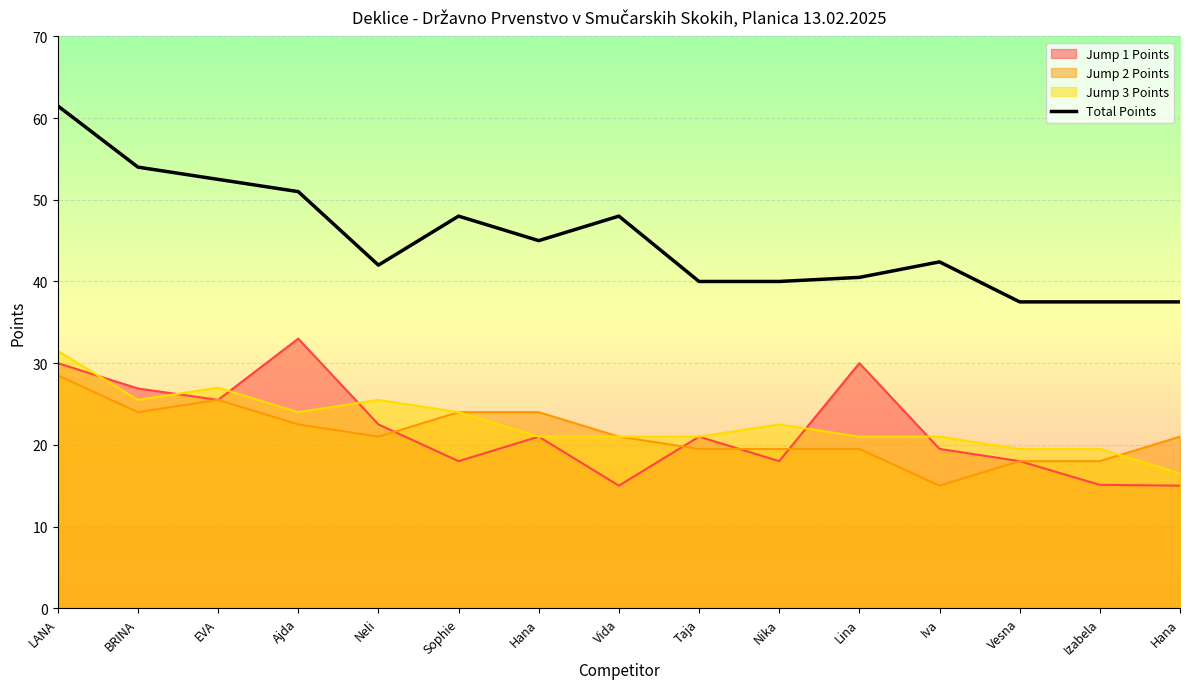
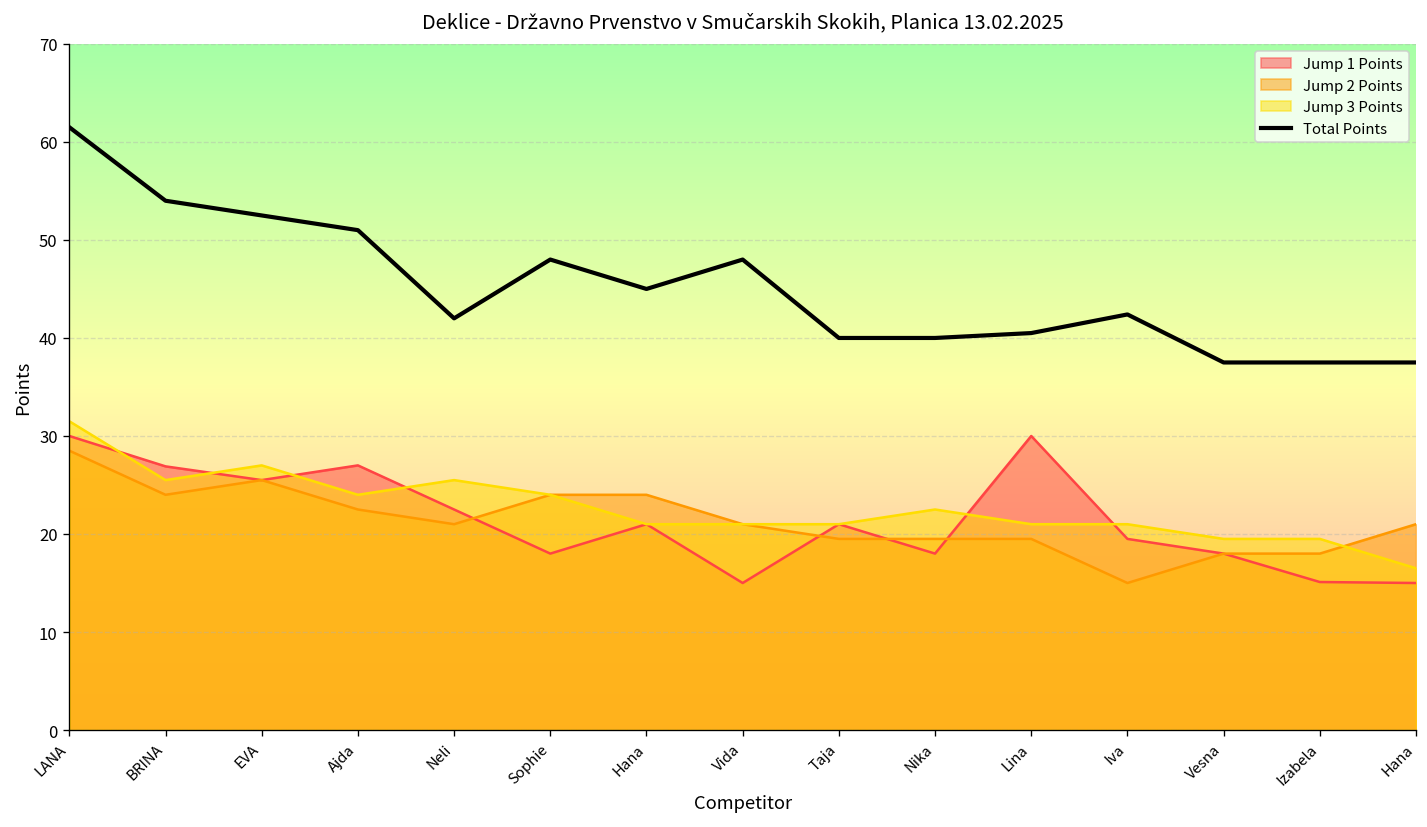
Jump 1 Points, Ajda: 33 -> 27
